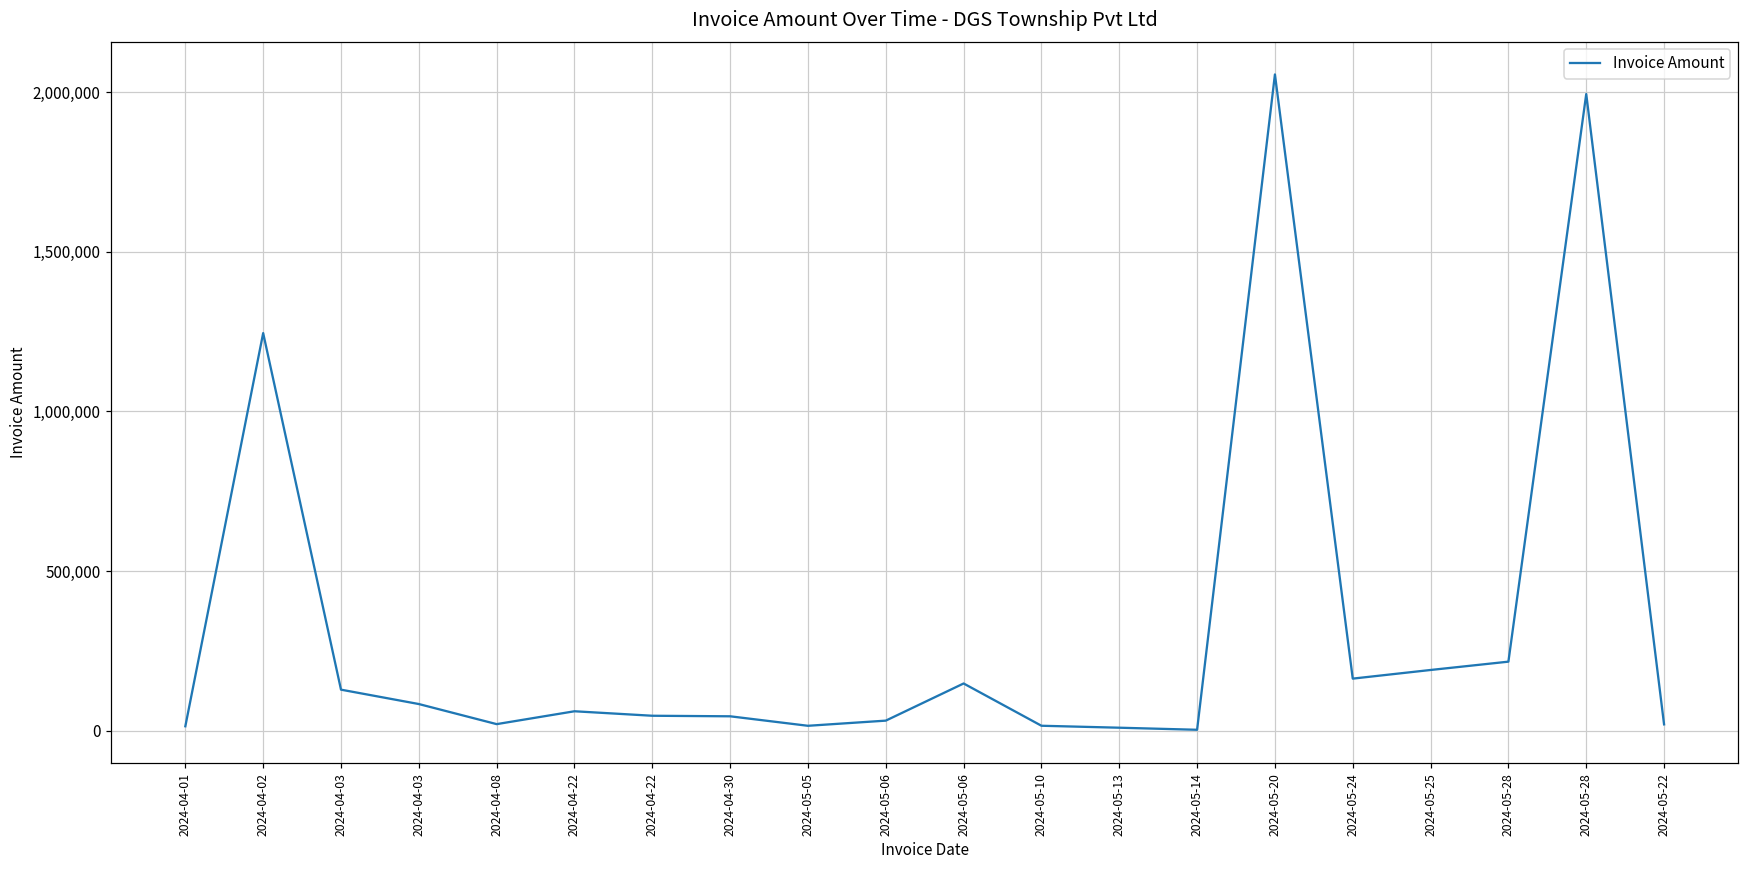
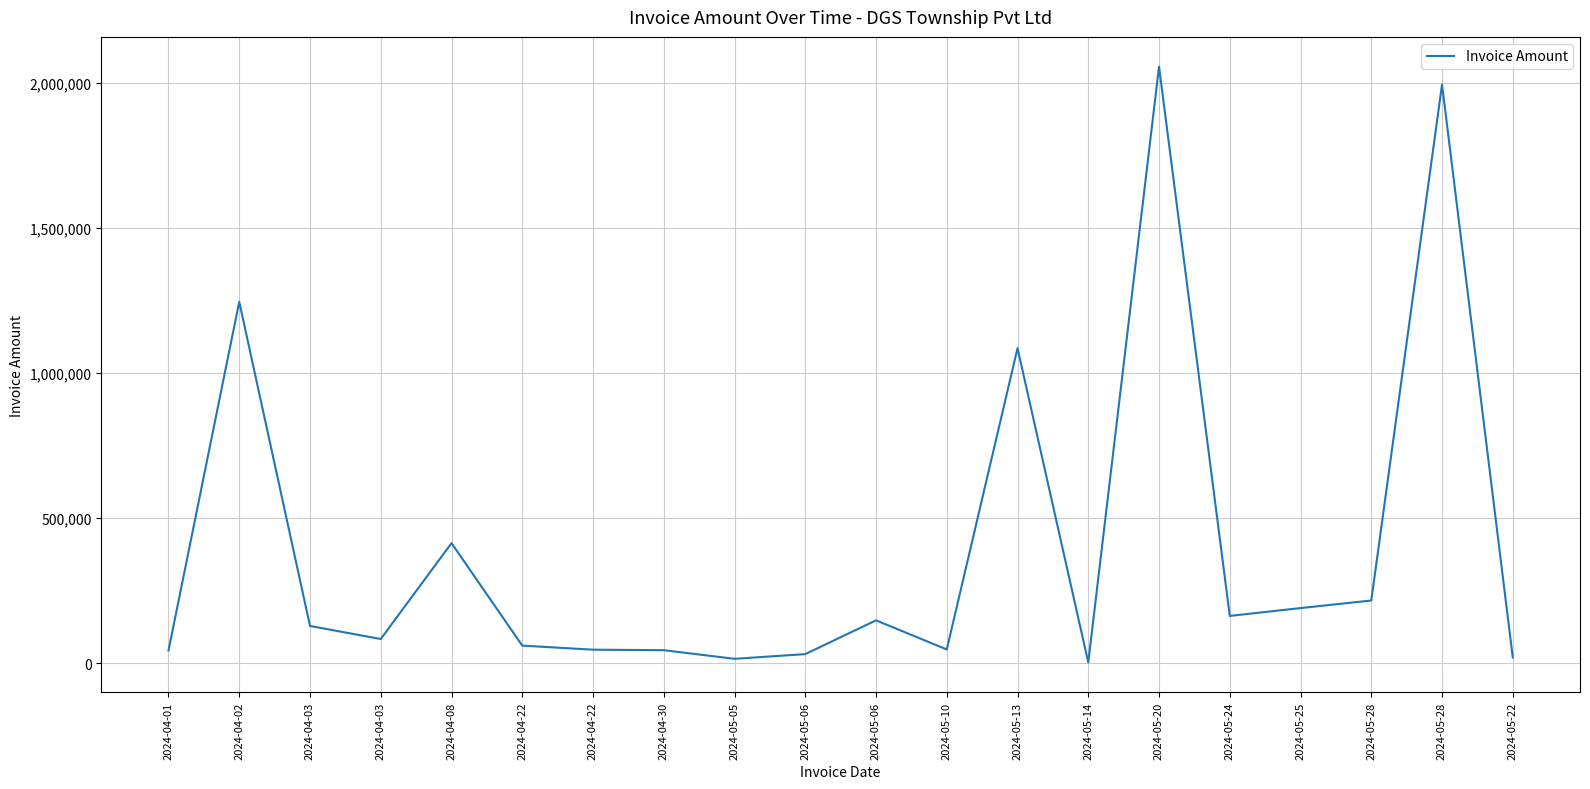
2024-04-01: 10,000 -> 40,000
2024-04-08: 20,000 -> 410,000
2024-05-10: 20,000 -> 50,000
2024-05-13: 10,000 -> 1,090,000
